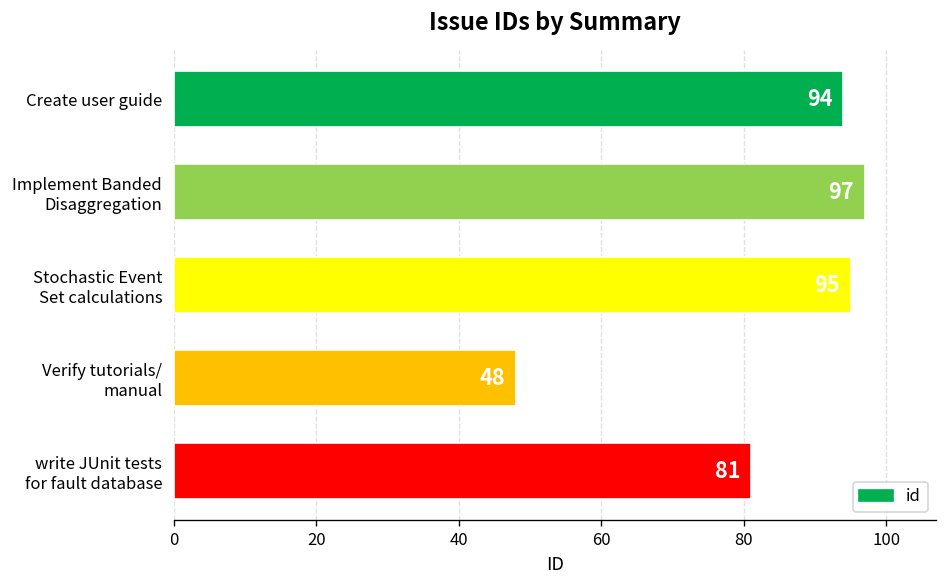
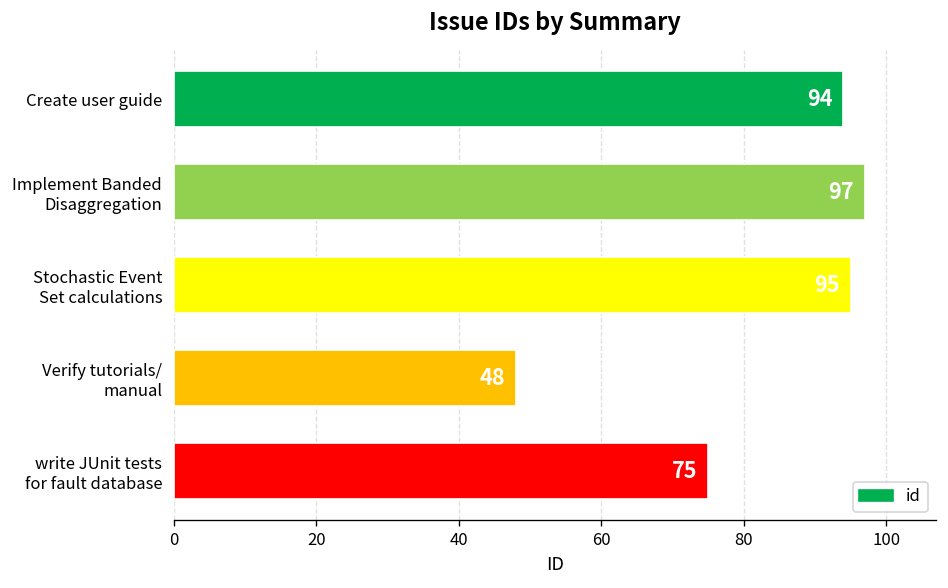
write JUnit tests for fault database: 81 -> 75
